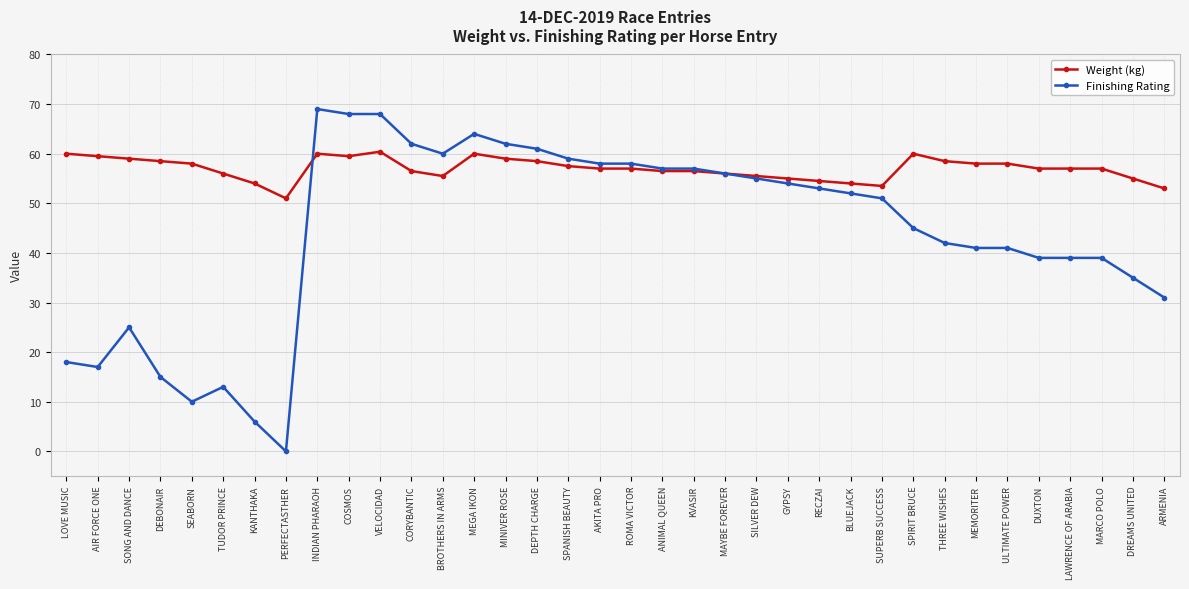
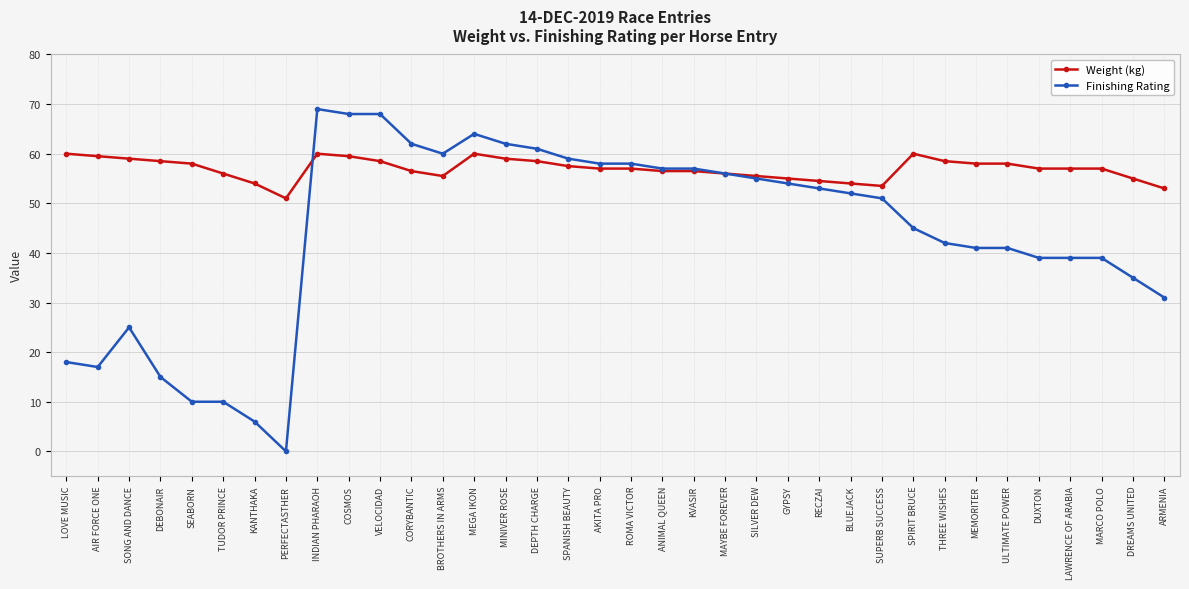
Finishing Rating, TUDOR PRINCE: 13 -> 10
Weight (kg), VELOCIDAD: 60 -> 59
